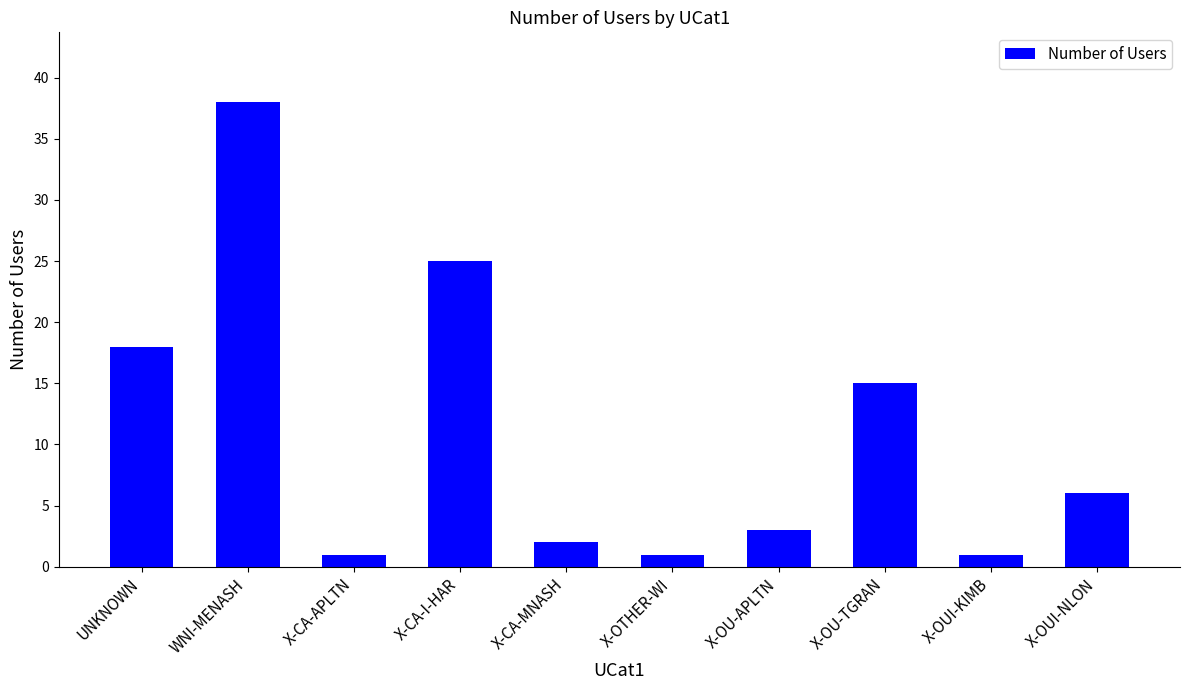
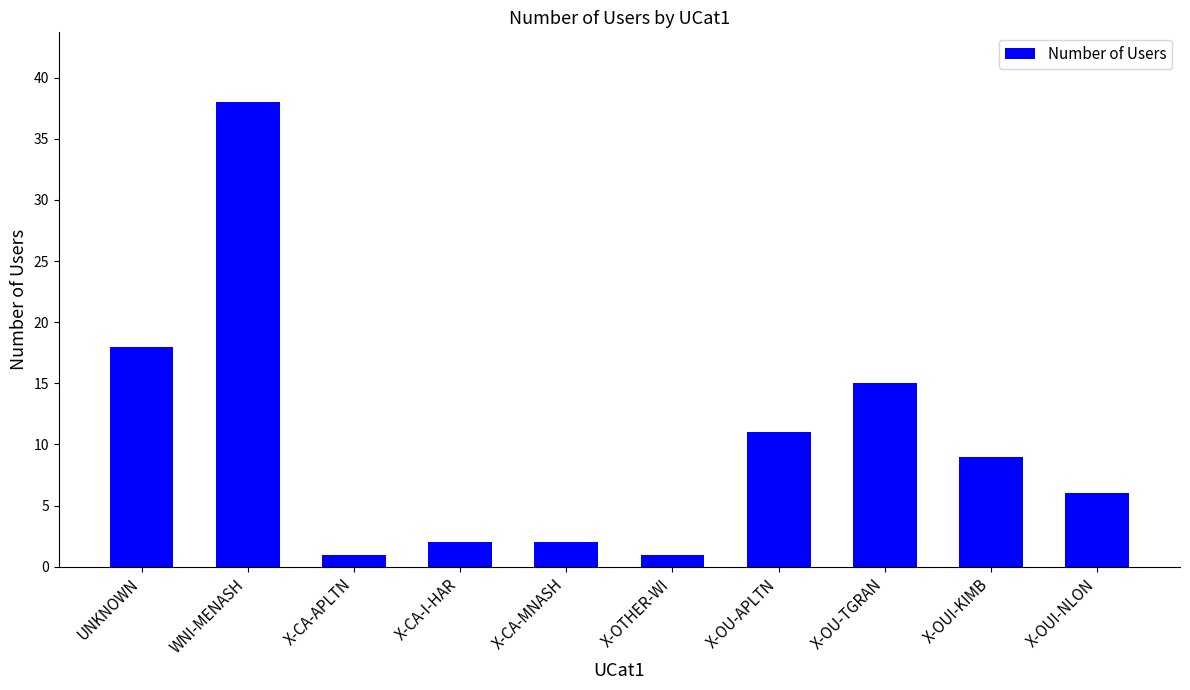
X-CA-I-HAR: 25 -> 2
X-OU-APLTN: 3 -> 11
X-OUI-KIMB: 1 -> 9
